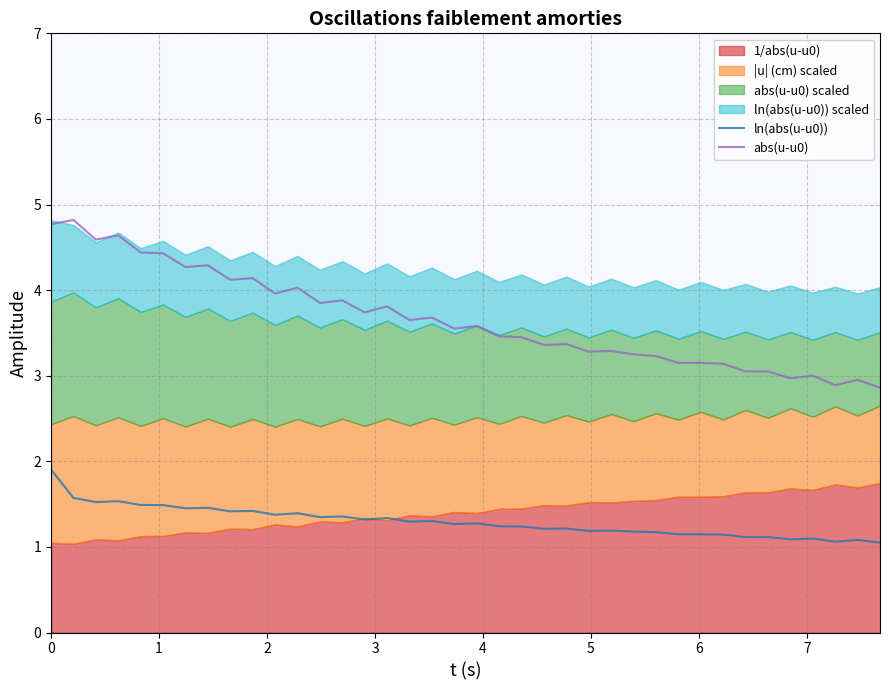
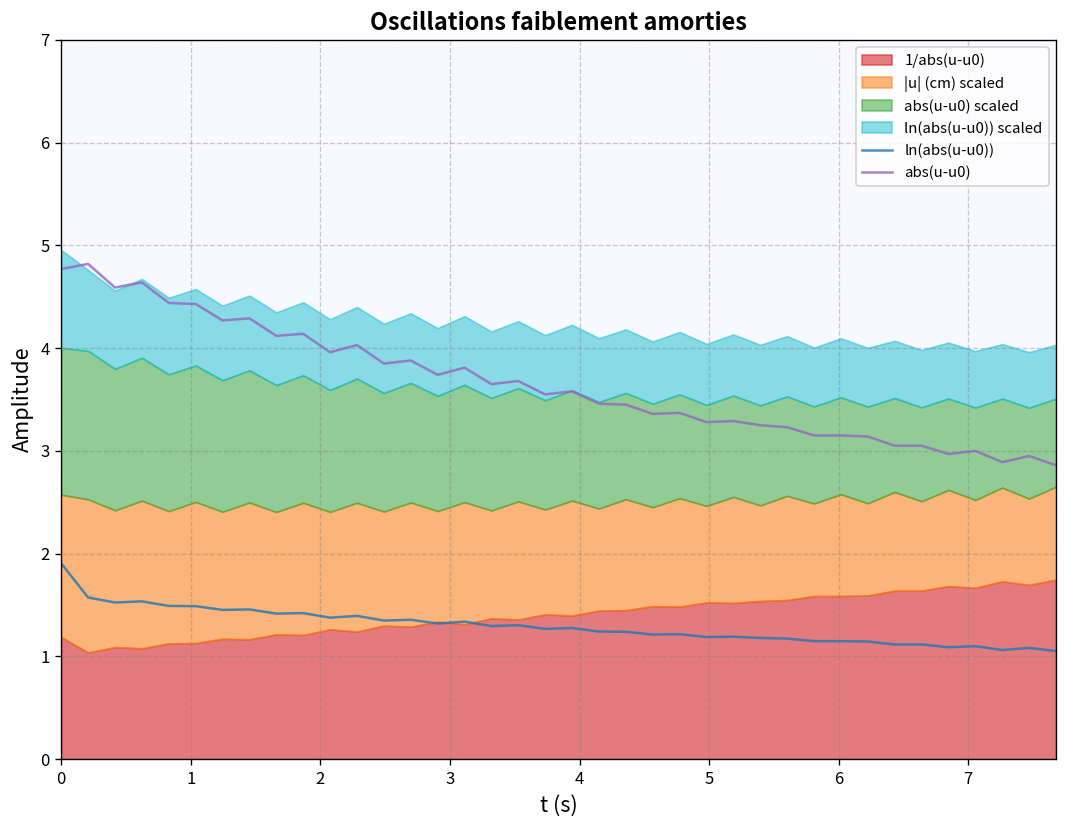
1/abs(u-u0), 0: 1.0 -> 1.2
